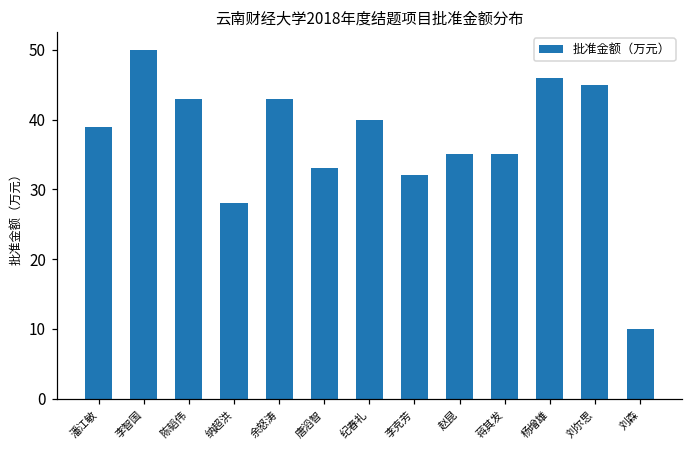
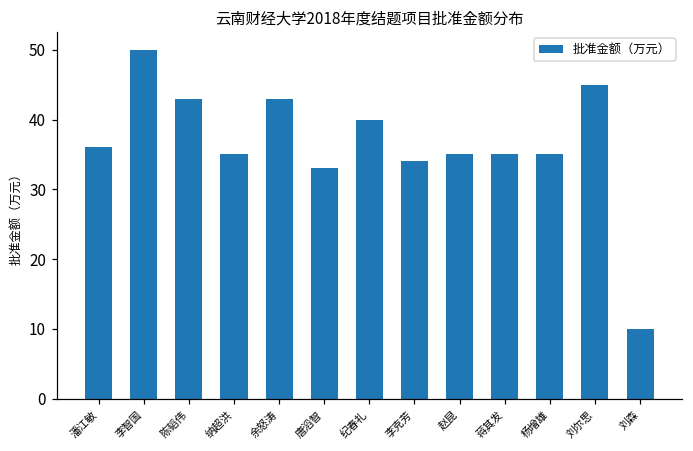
潘江敏: 39 -> 36
纳超洪: 28 -> 35
李克芳: 32 -> 34
杨增雄: 46 -> 35
